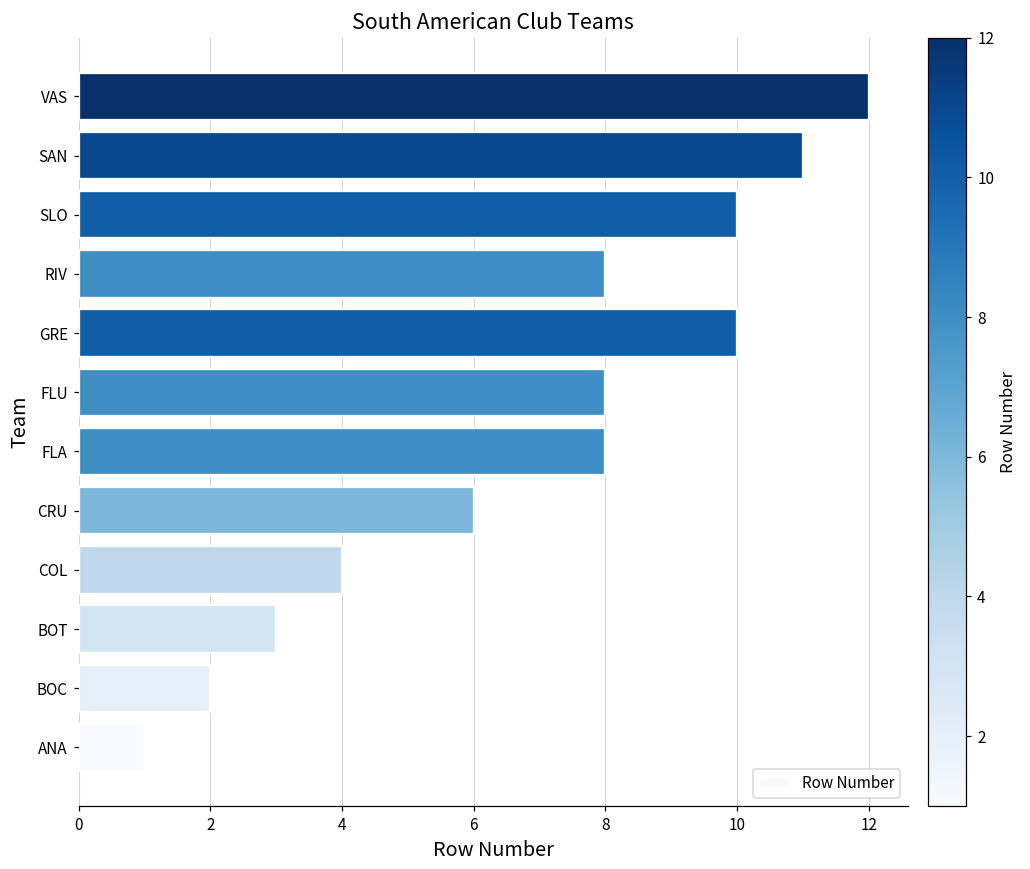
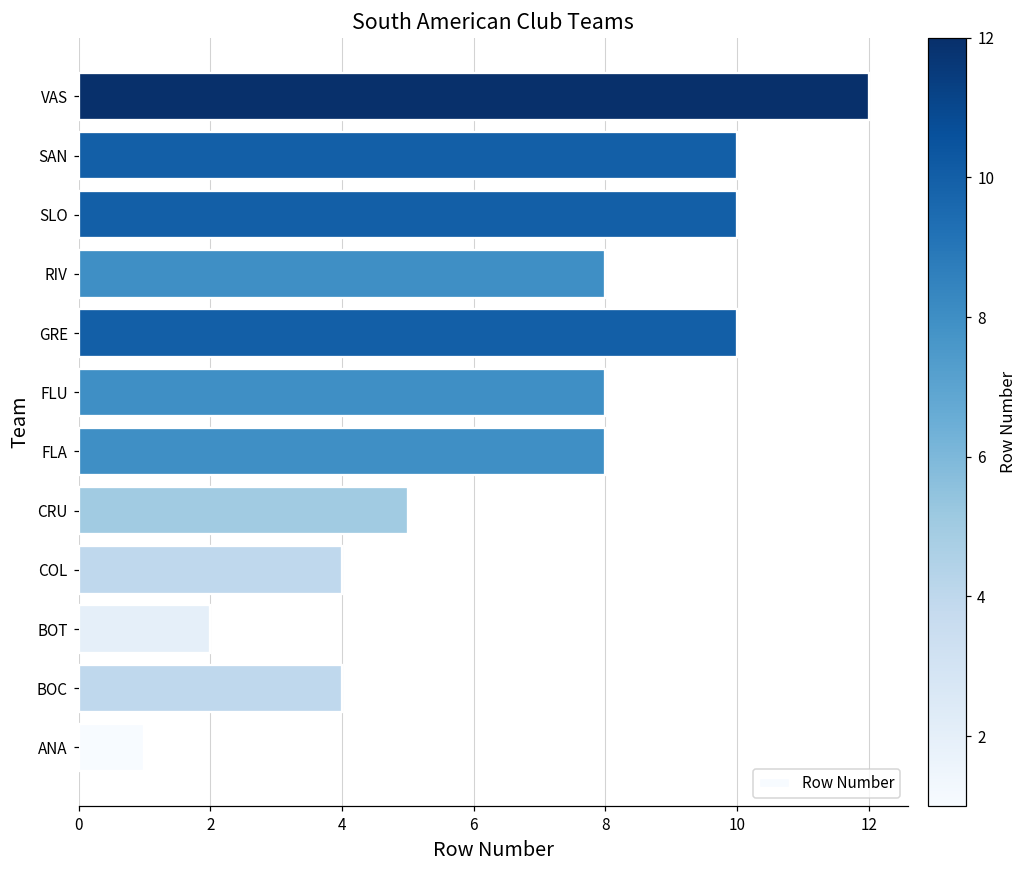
SAN: 11 -> 10
CRU: 6 -> 5
BOT: 3 -> 2
BOC: 2 -> 4
